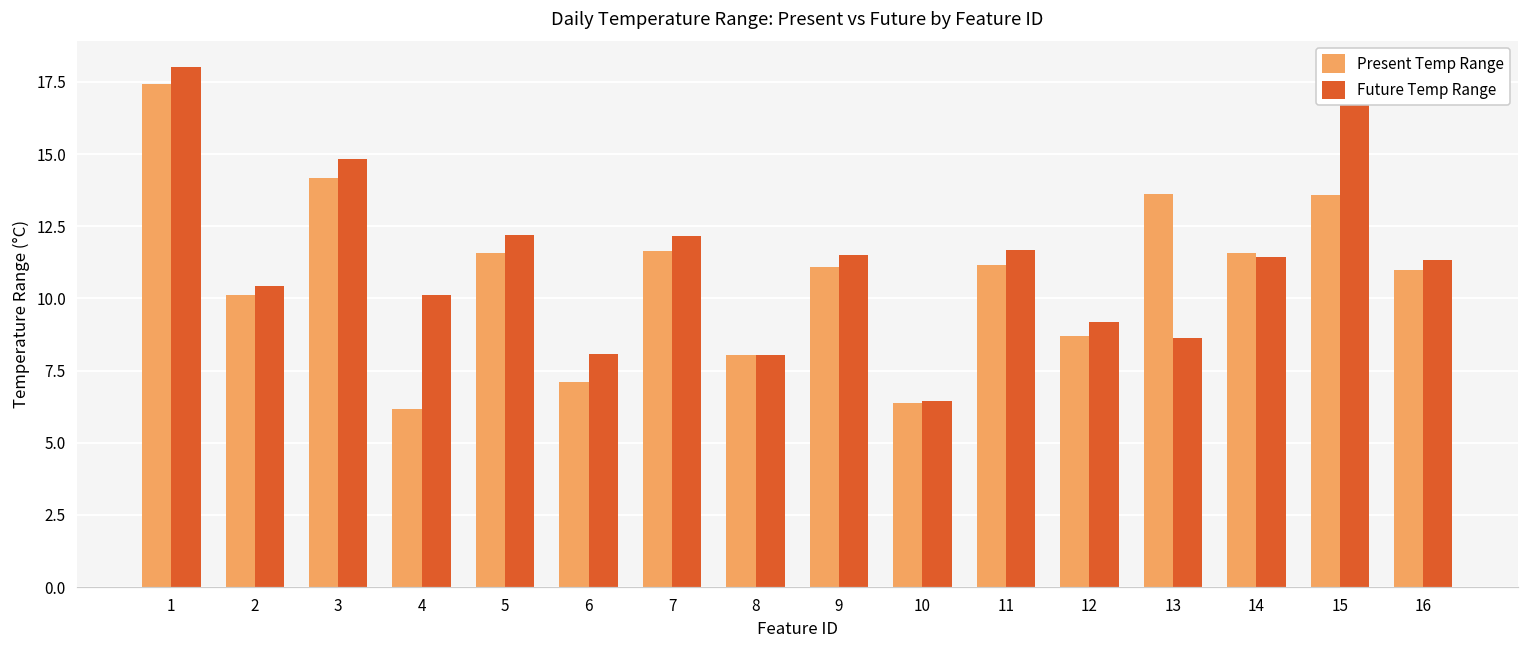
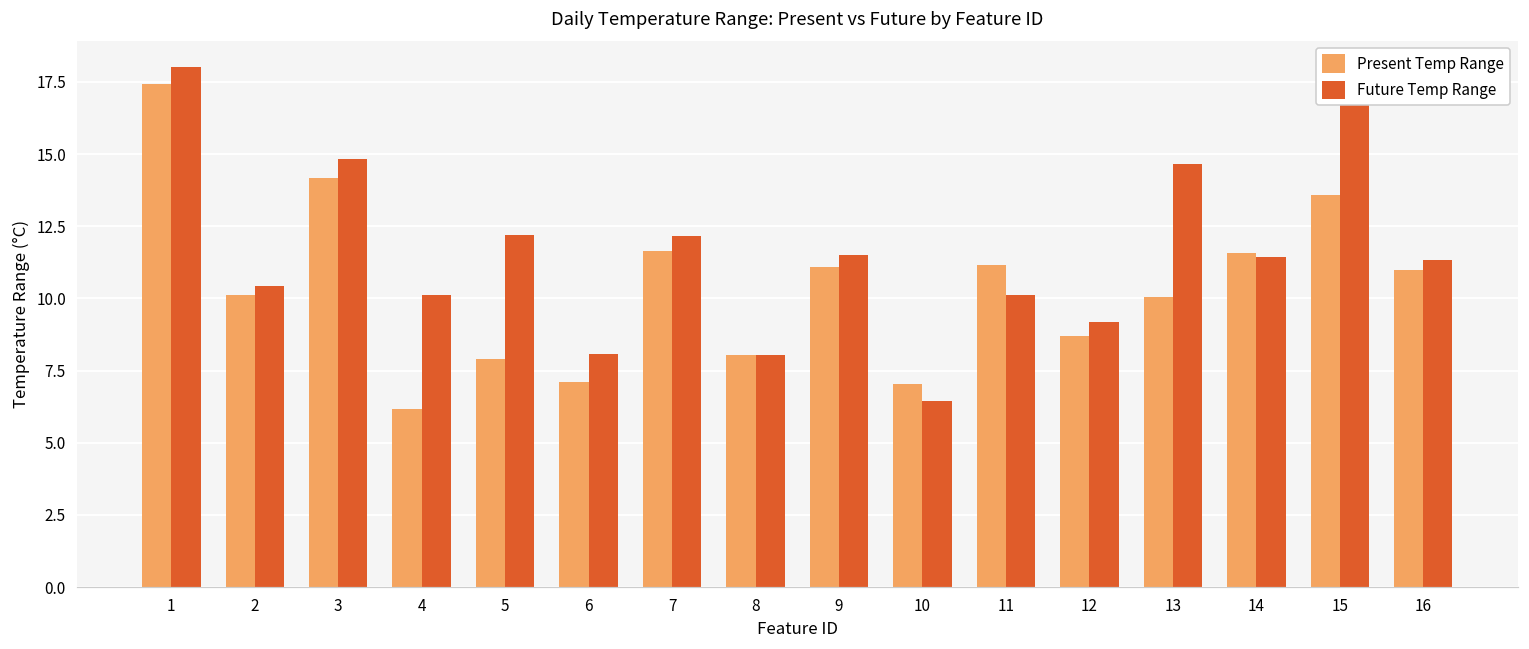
Present Temp Range, 5: 11.6 -> 7.9
Present Temp Range, 10: 6.4 -> 7.0
Future Temp Range, 11: 11.7 -> 10.1
Present Temp Range, 13: 13.6 -> 10.1
Future Temp Range, 13: 8.6 -> 14.7
